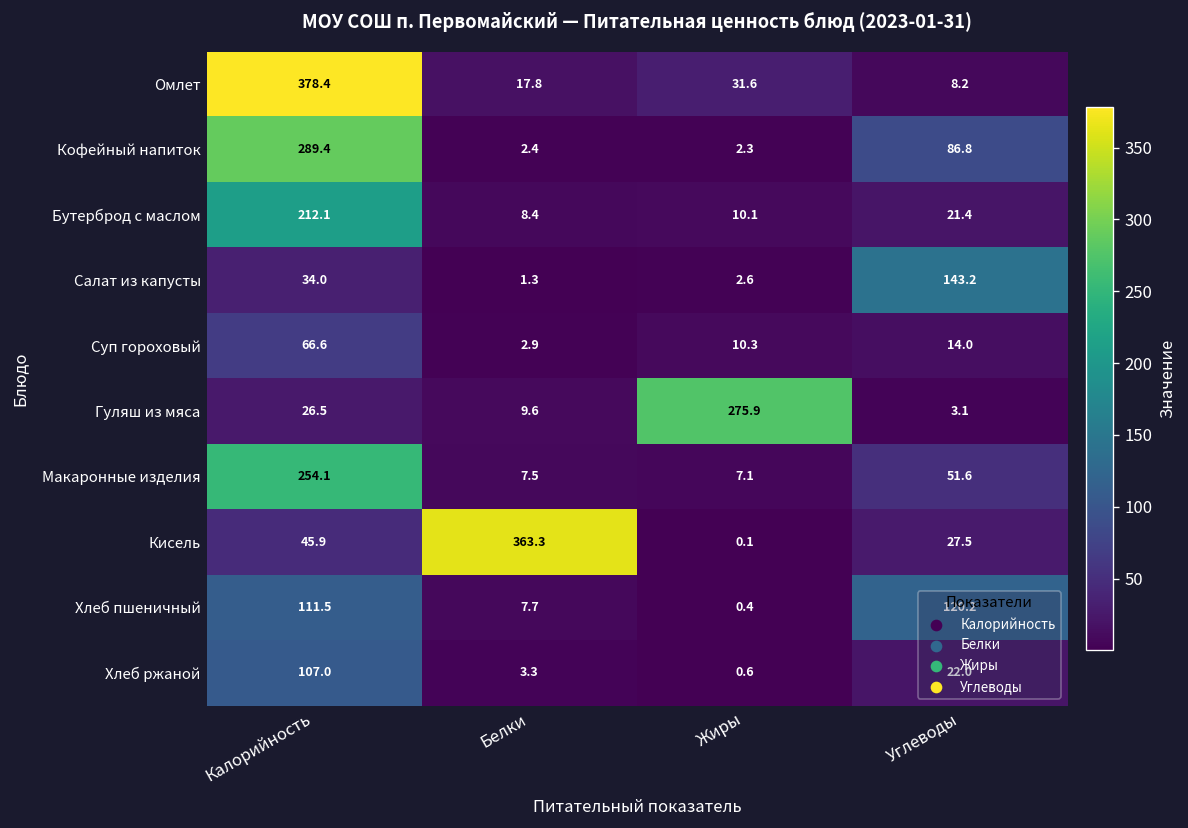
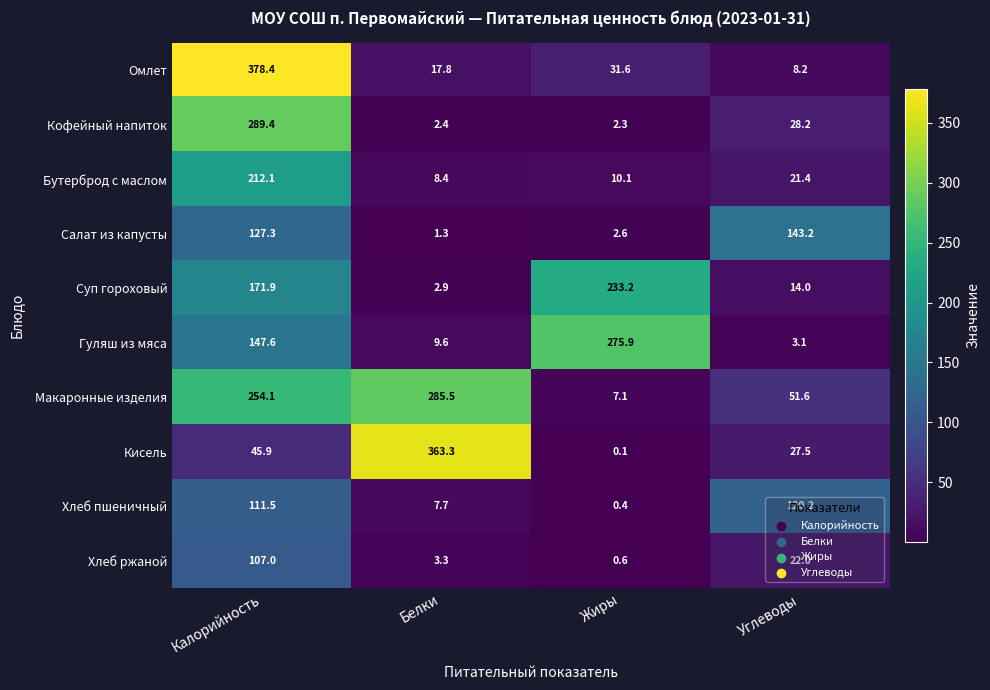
Кофейный напиток, Углеводы: 86.8 -> 28.2
Салат из капусты, Калорийность: 34.0 -> 127.3
Суп гороховый, Калорийность: 66.6 -> 171.9
Суп гороховый, Жиры: 10.3 -> 233.2
Гуляш из мяса, Калорийность: 26.5 -> 147.6
Макаронные изделия, Белки: 7.5 -> 285.5
